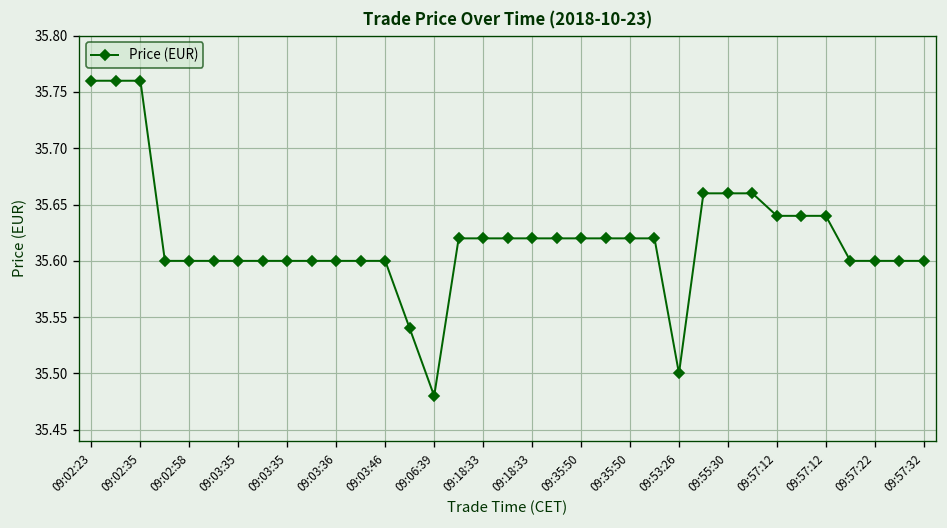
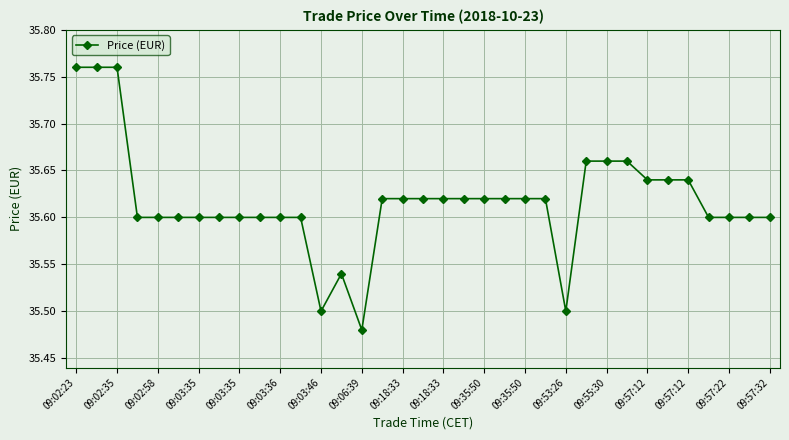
09:03:46: 35.6 -> 35.5
